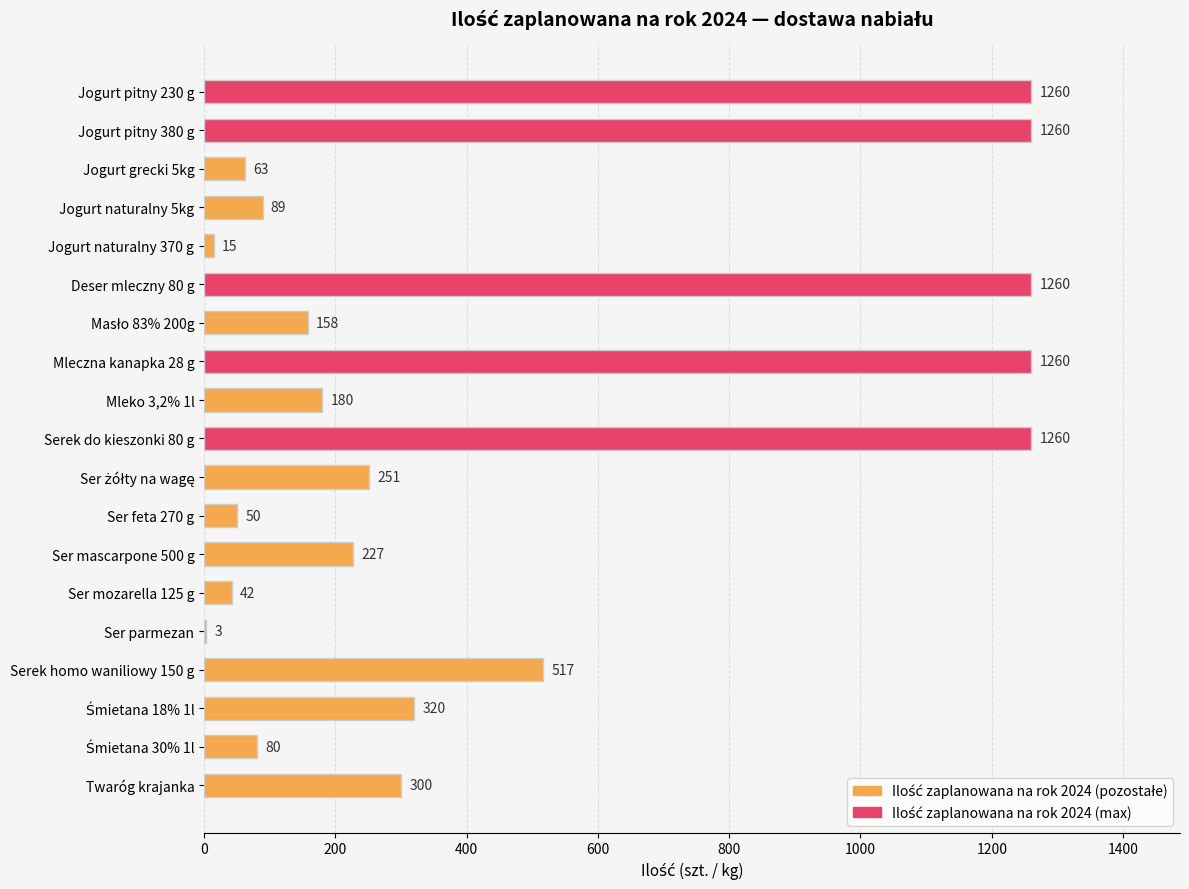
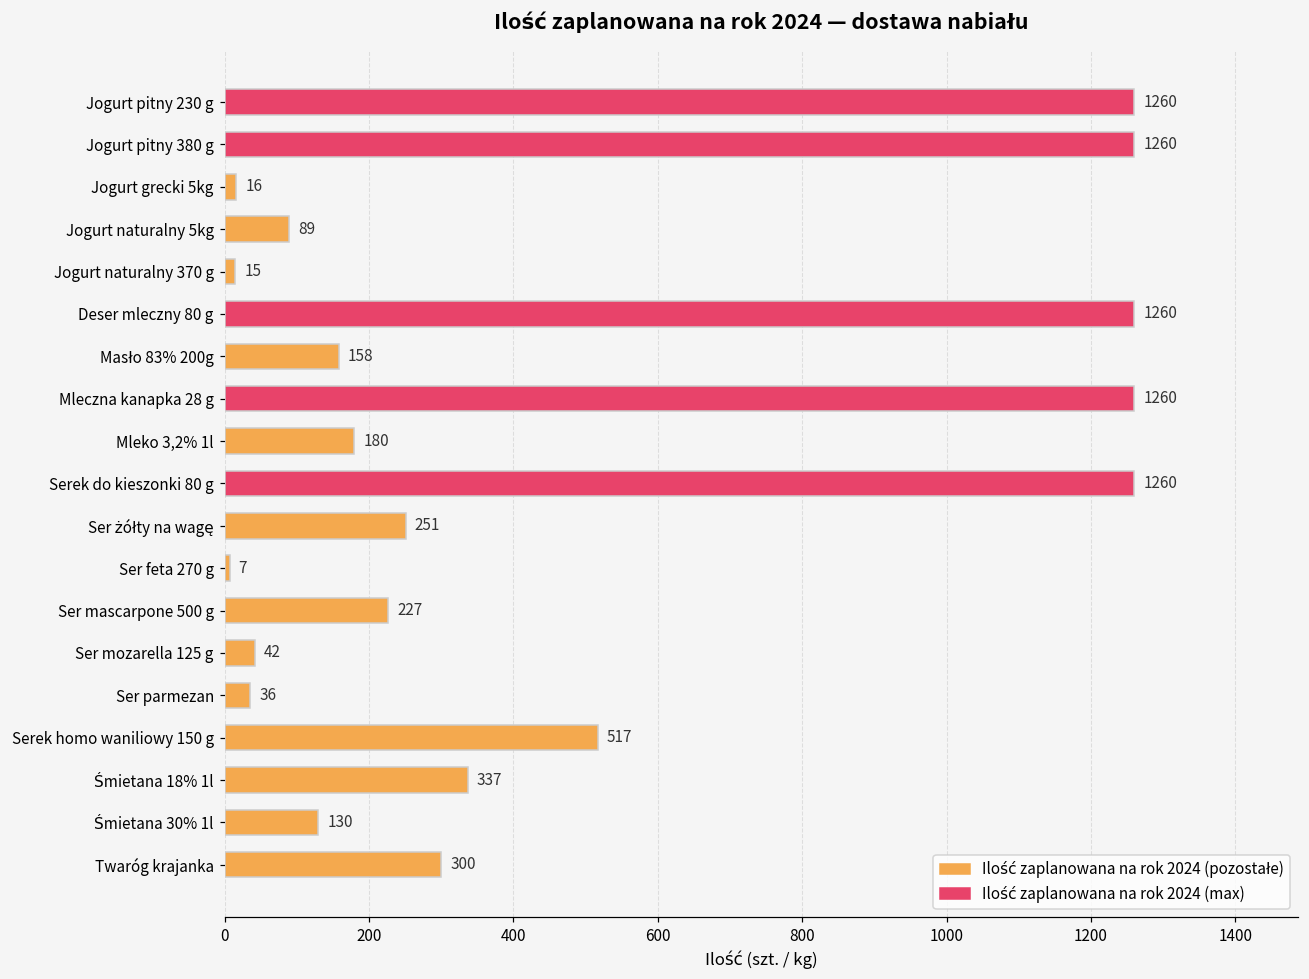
Jogurt grecki 5kg: 63 -> 16
Ser feta 270 g: 50 -> 7
Ser parmezan: 3 -> 36
Śmietana 18% 1l: 320 -> 337
Śmietana 30% 1l: 80 -> 130
